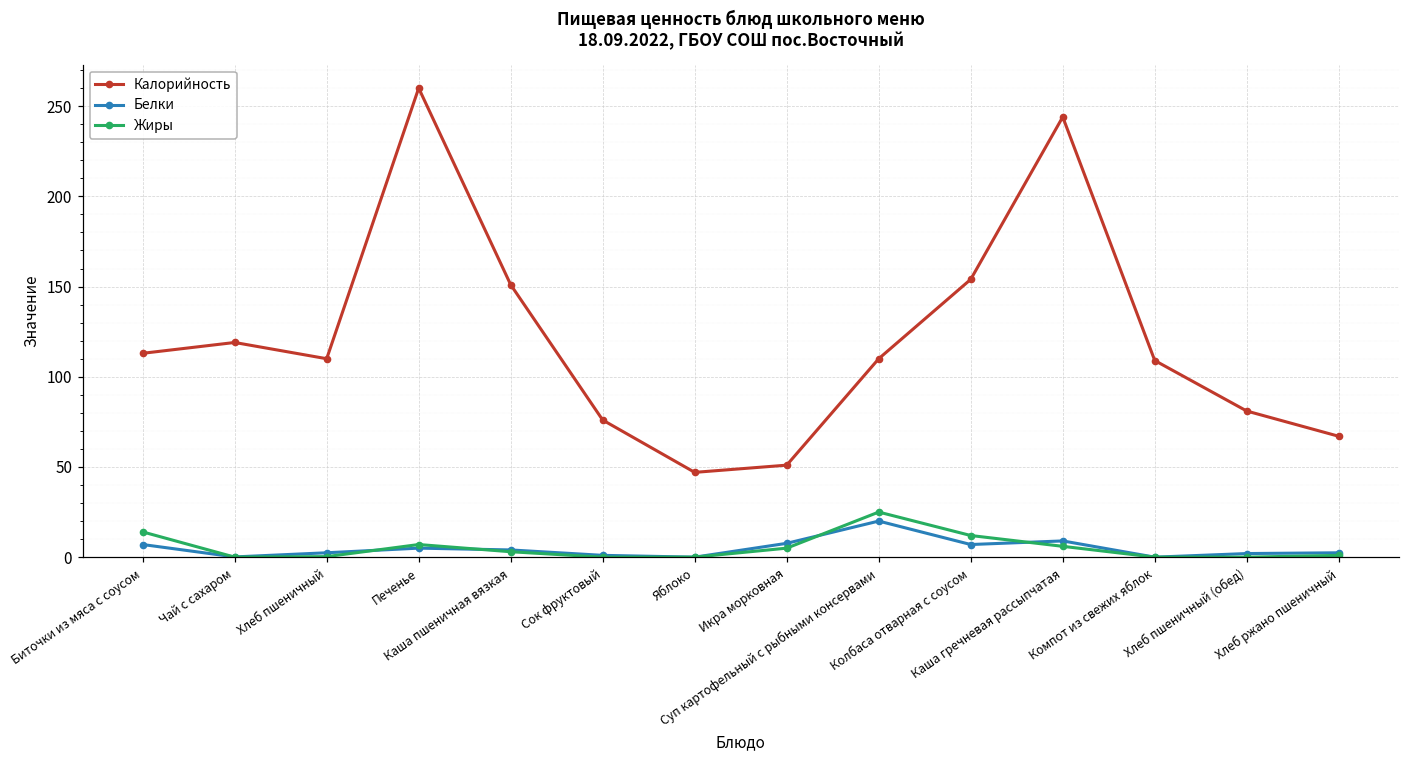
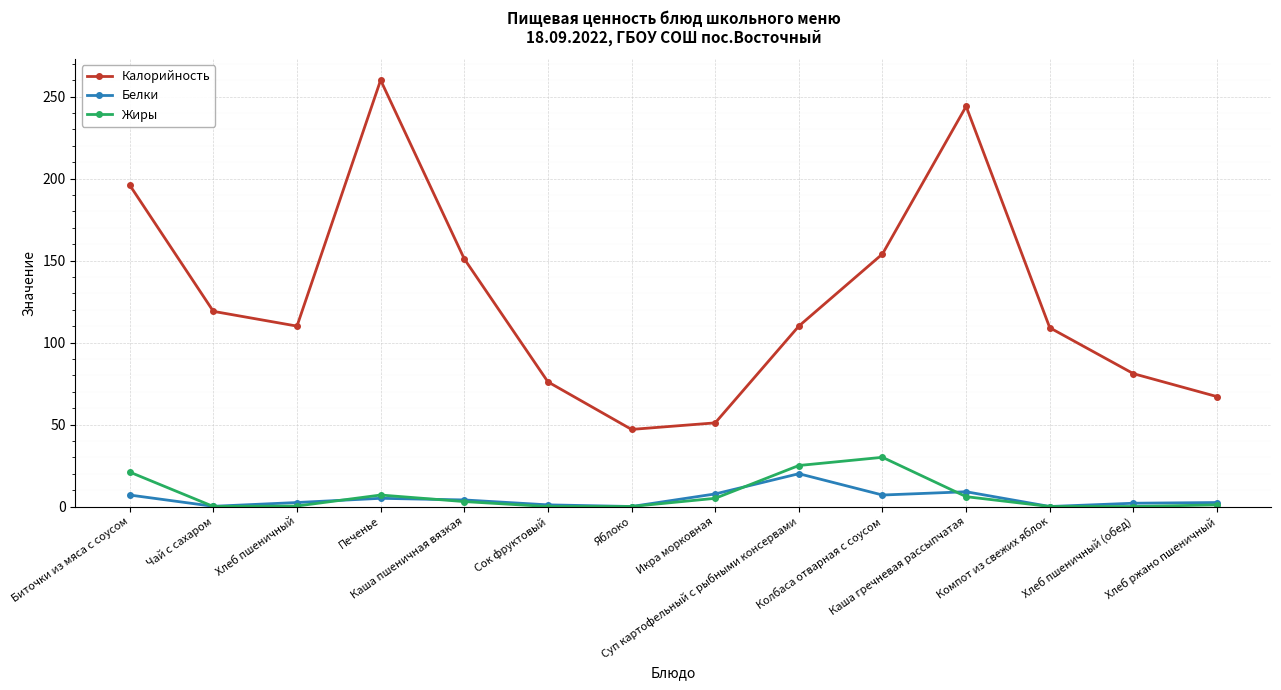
Калорийность, Биточки из мяса с соусом: 113 -> 196
Жиры, Биточки из мяса с соусом: 14 -> 21
Жиры, Колбаса отварная с соусом: 12 -> 30
